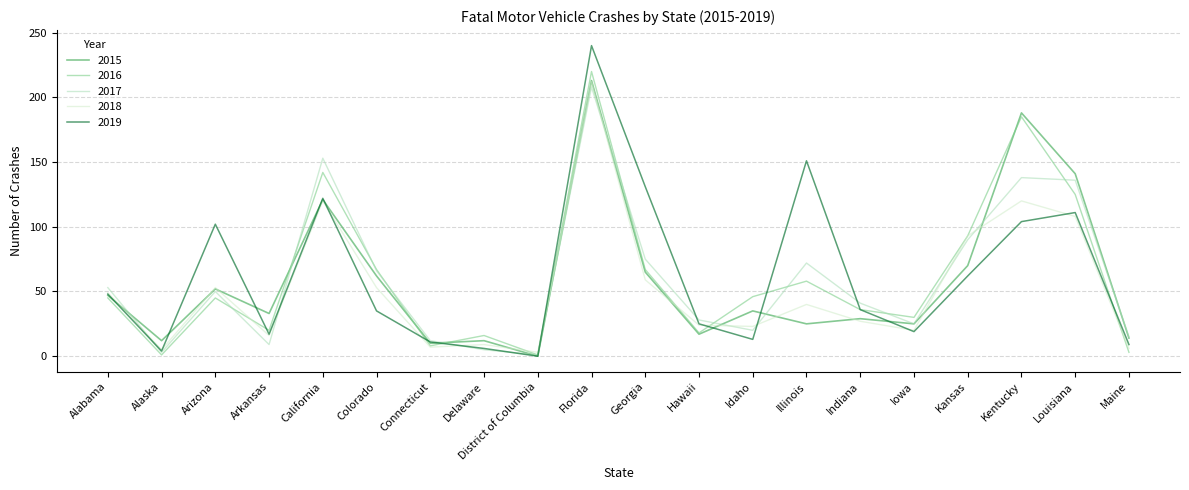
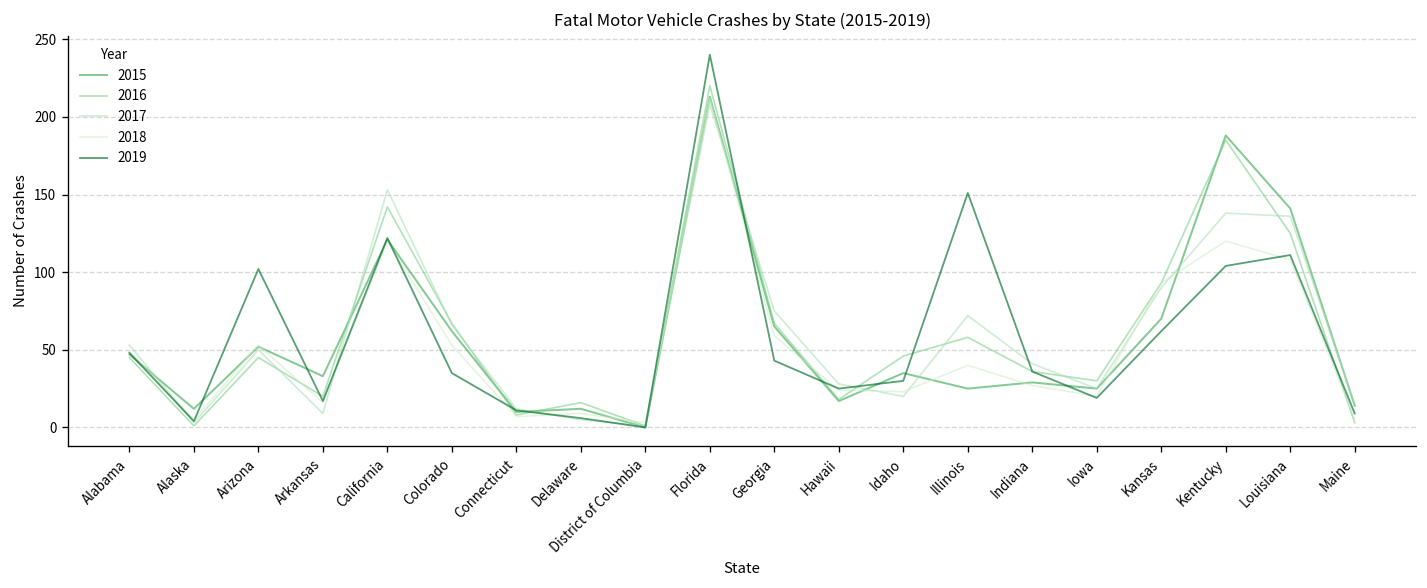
2019, Georgia: 131 -> 43
2019, Idaho: 13 -> 30
